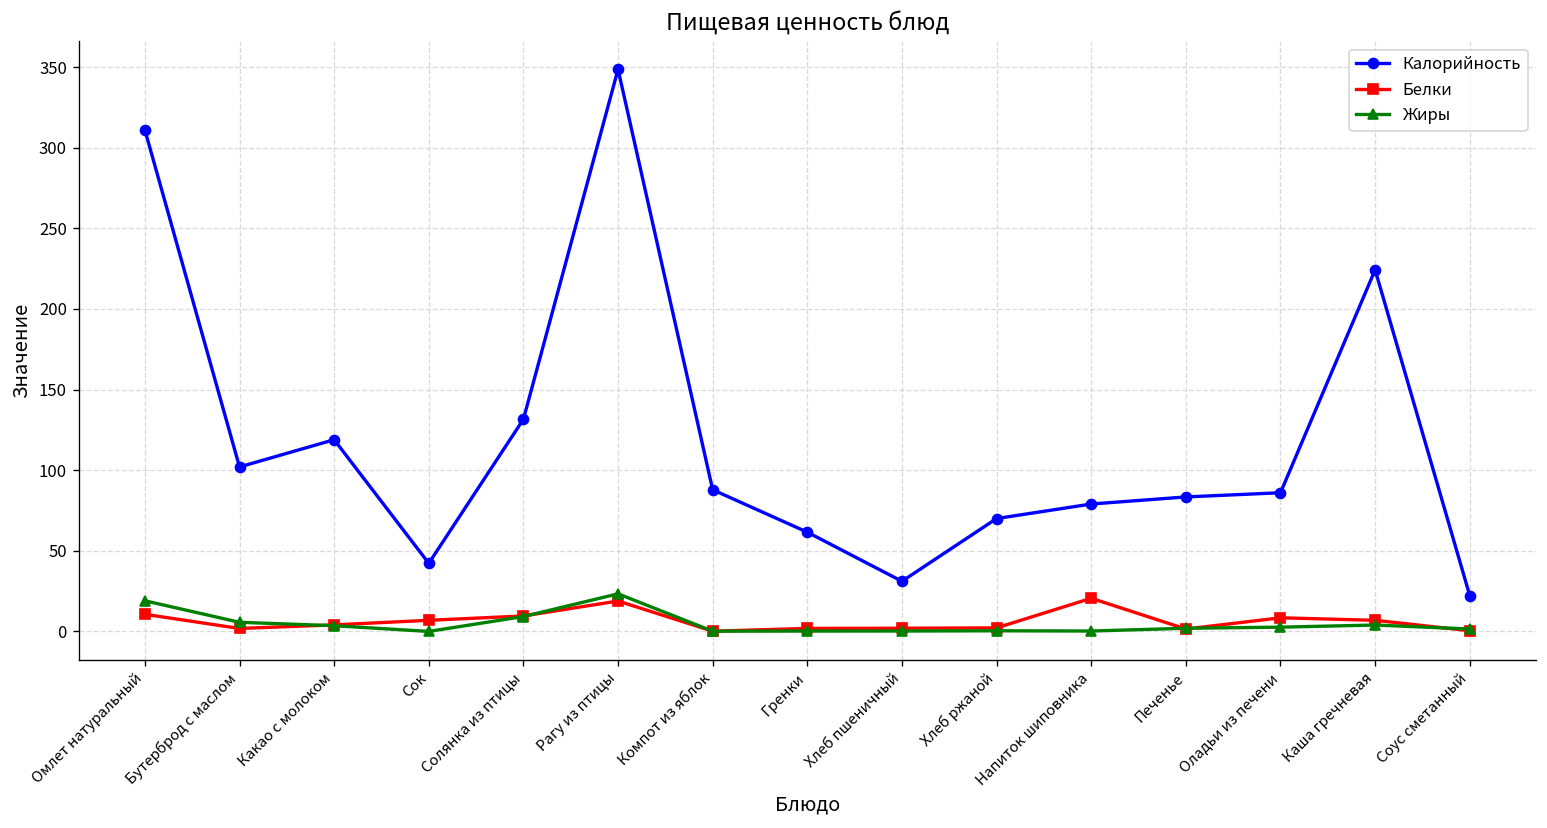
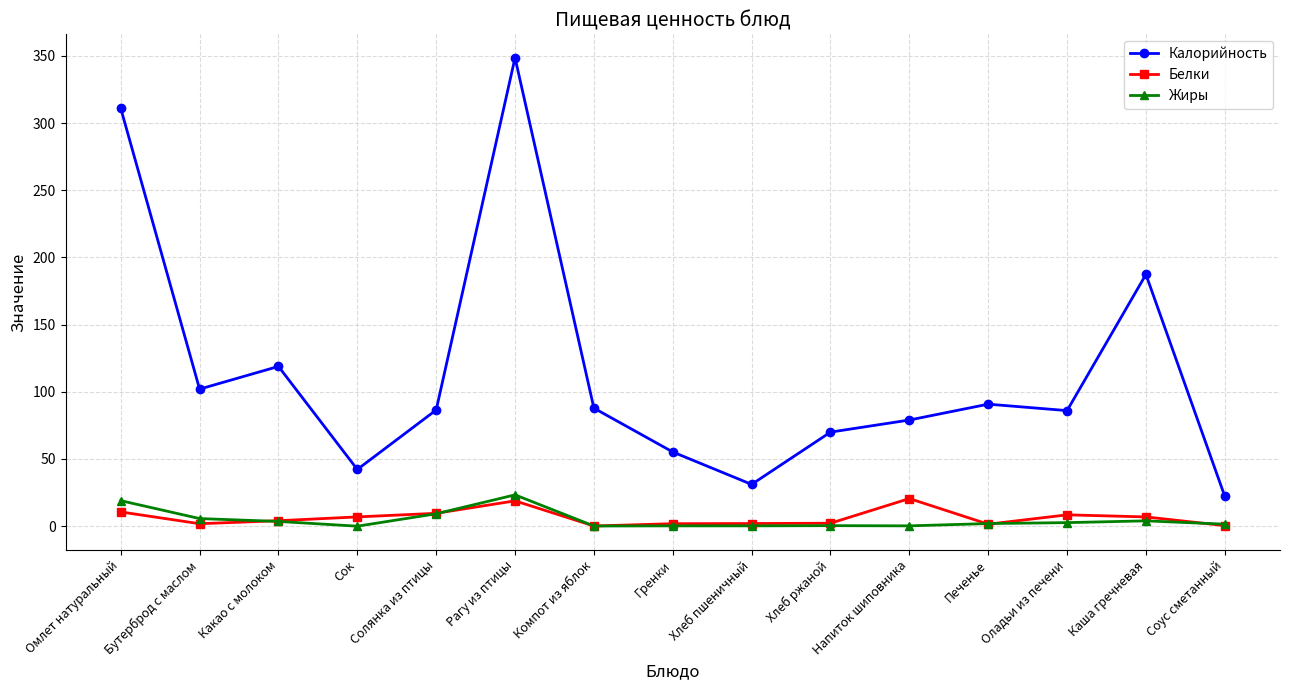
Калорийность, Солянка из птицы: 132 -> 86
Калорийность, Гренки: 62 -> 55
Калорийность, Печенье: 83 -> 91
Калорийность, Каша гречневая: 224 -> 187
